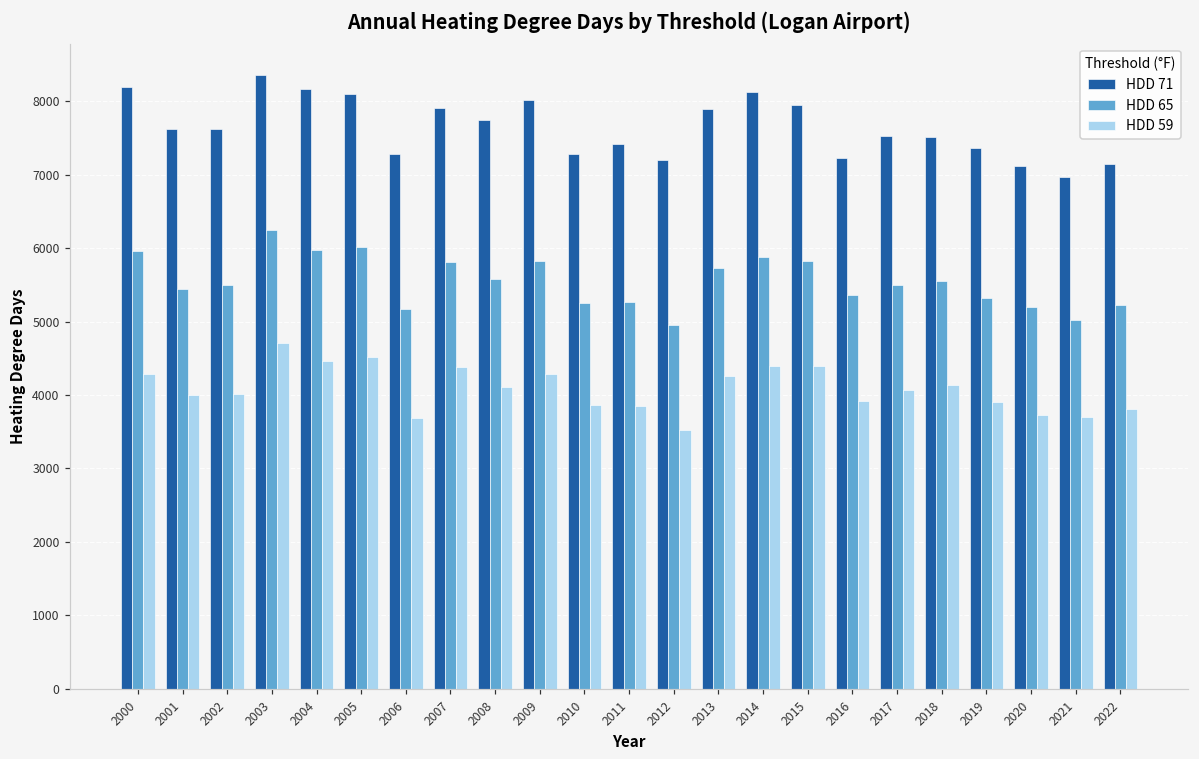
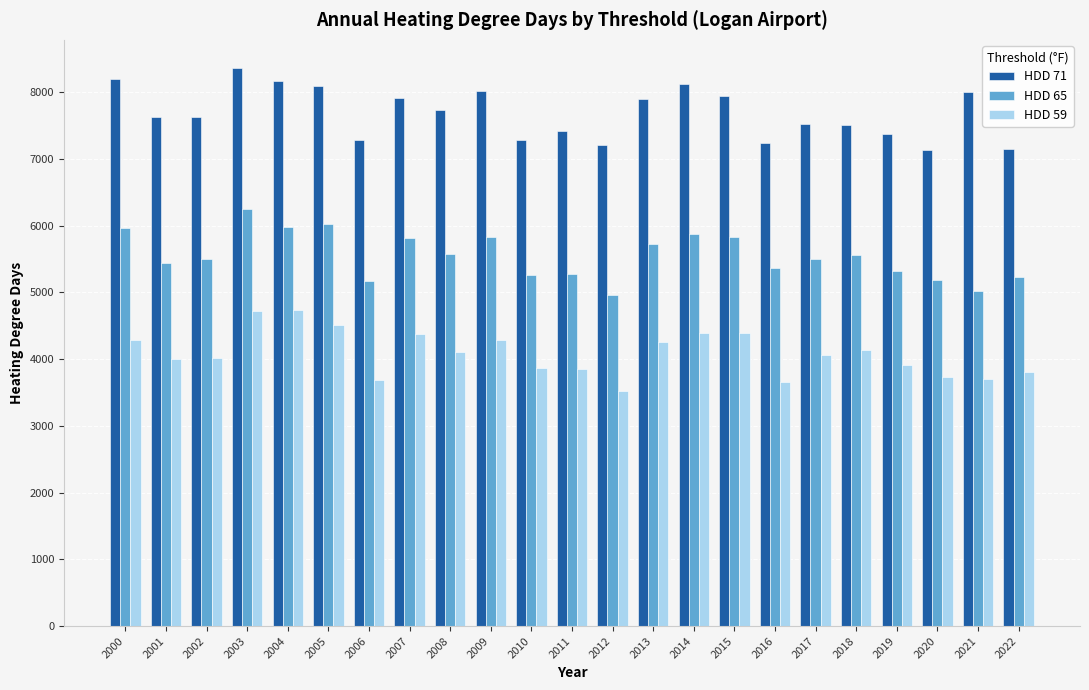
HDD 59, 2004: 4500 -> 4700
HDD 59, 2016: 3900 -> 3700
HDD 71, 2021: 7000 -> 8000
